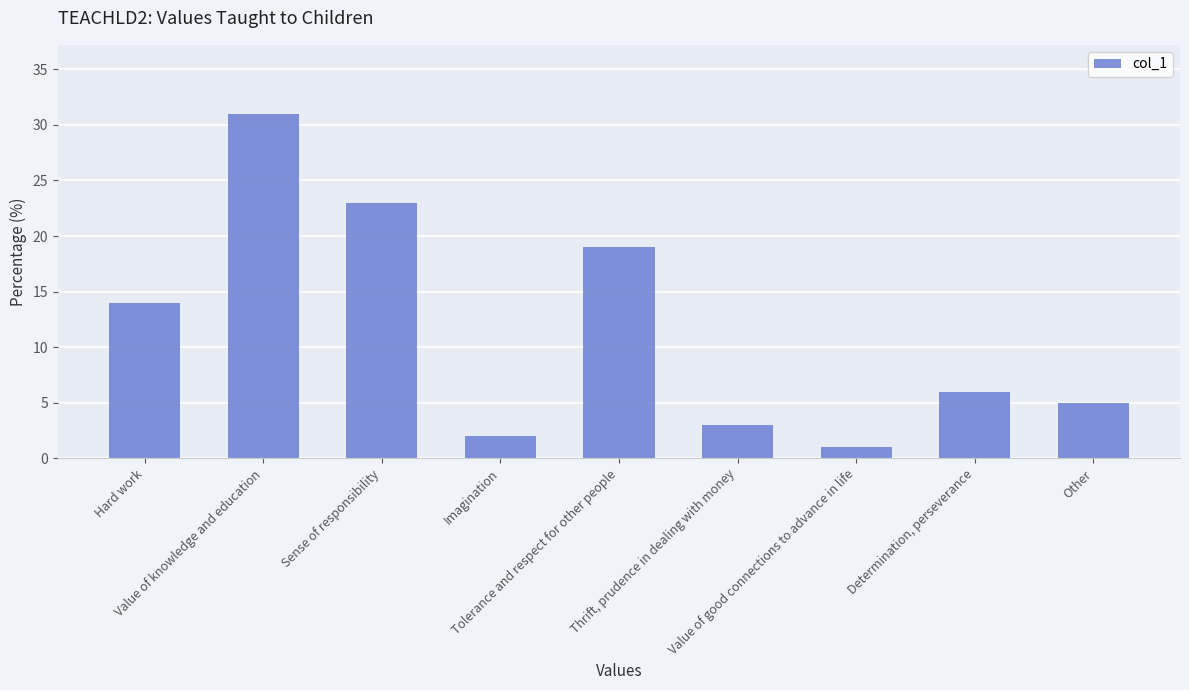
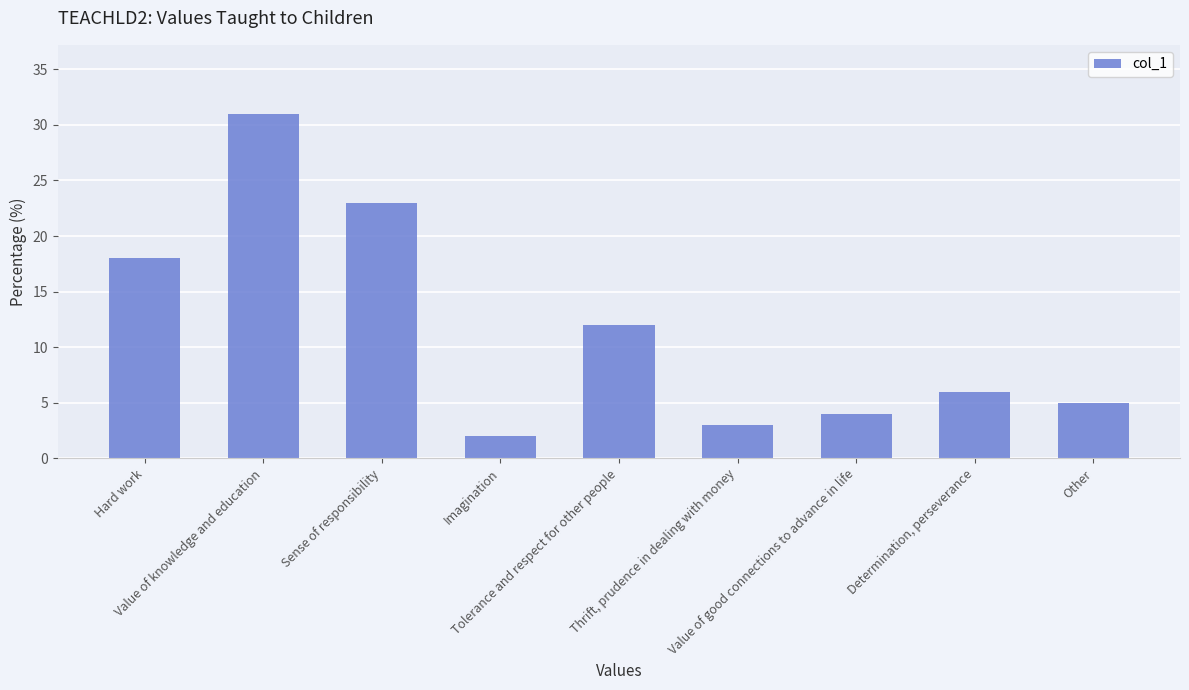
Hard work: 14 -> 18
Tolerance and respect for other people: 19 -> 12
Value of good connections to advance in life: 1 -> 4
